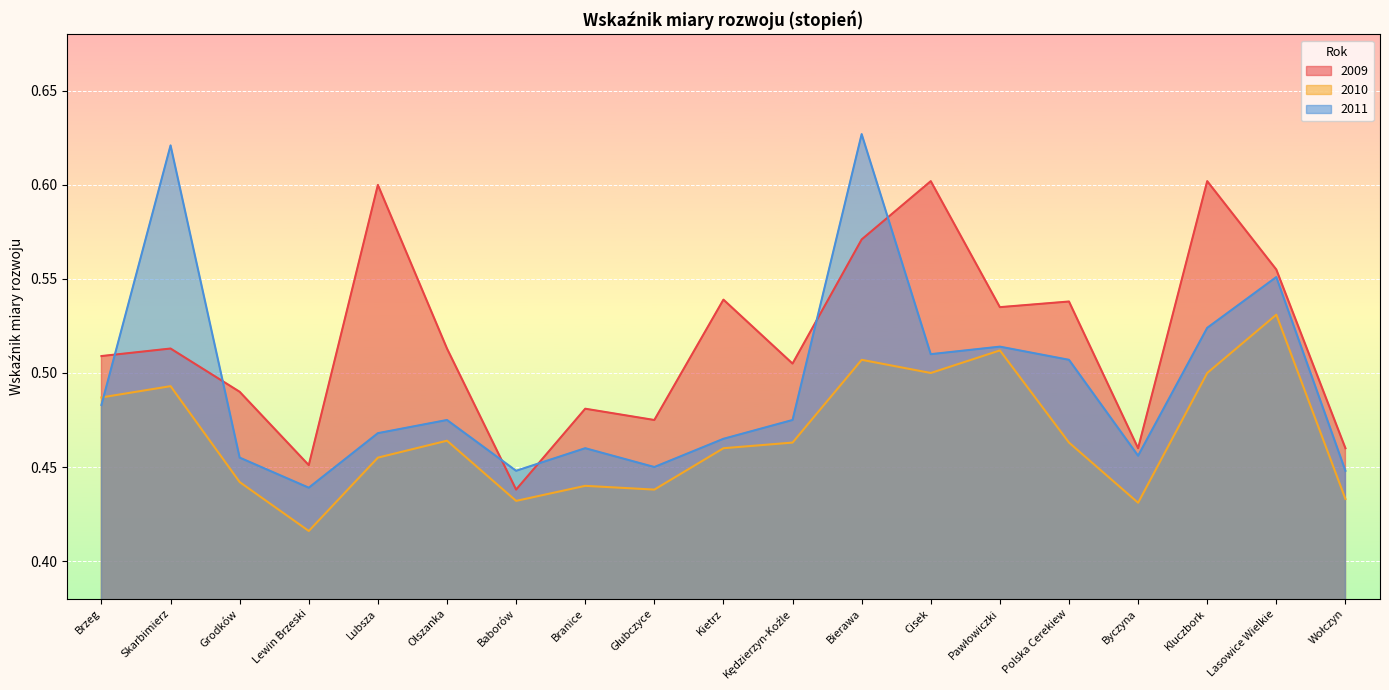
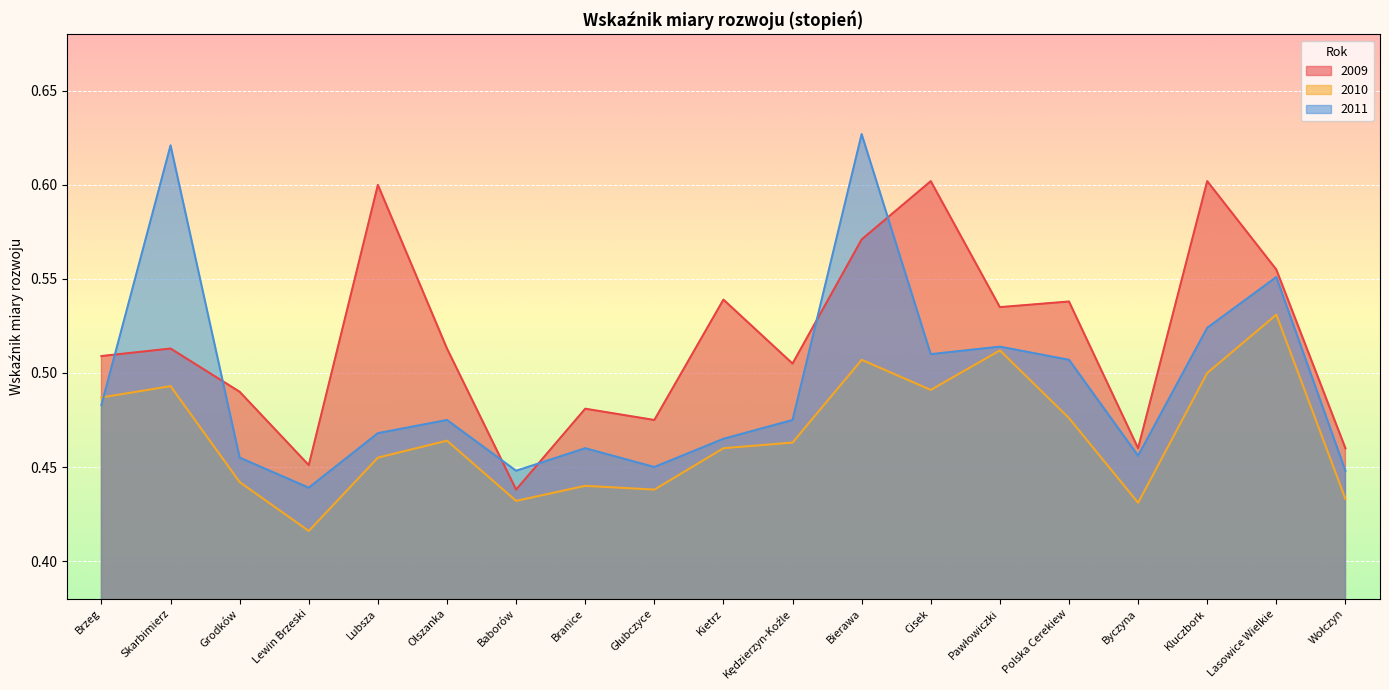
2010, Cisek: 0.500 -> 0.491
2010, Polska Cerekiew: 0.463 -> 0.476
